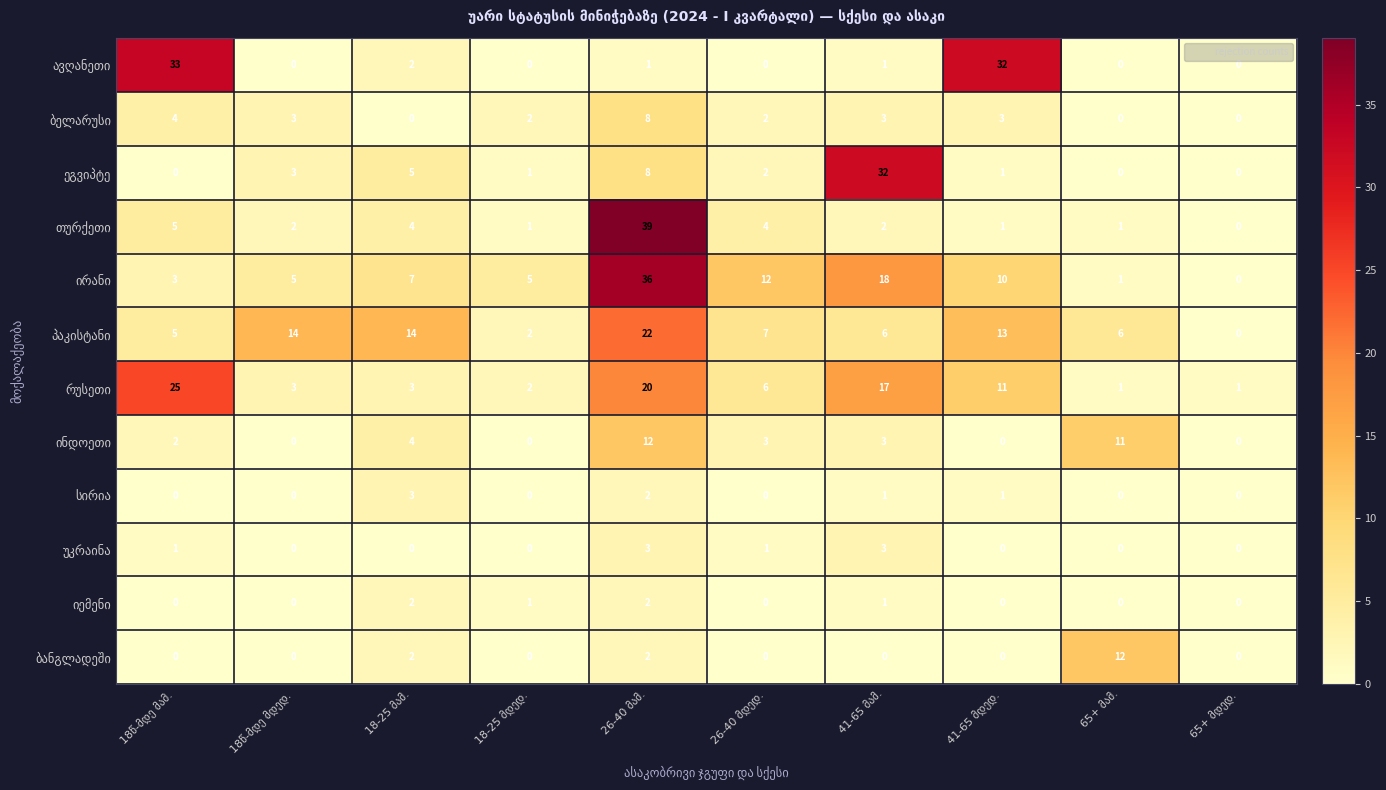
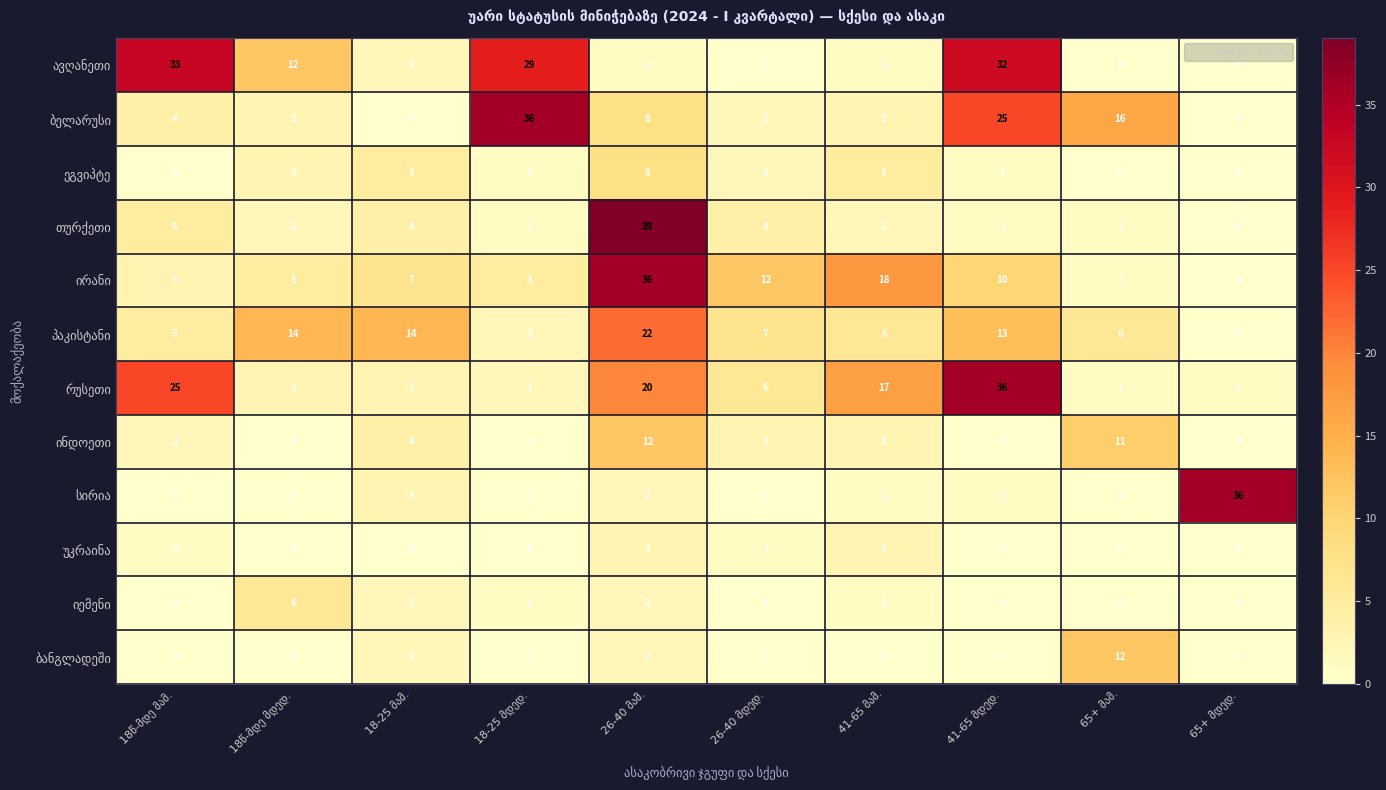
ავღანეთი, 18წ-მდე მდედ.: 0 -> 12
ავღანეთი, 18-25 მდედ.: 0 -> 29
ბელარუსი, 18-25 მდედ.: 2 -> 36
ბელარუსი, 41-65 მდედ.: 3 -> 25
ბელარუსი, 65+ მამ.: 0 -> 16
ეგვიპტე, 41-65 მამ.: 32 -> 5
რუსეთი, 41-65 მდედ.: 11 -> 36
სირია, 65+ მდედ.: 0 -> 36
იემენი, 18წ-მდე მდედ.: 0 -> 6
